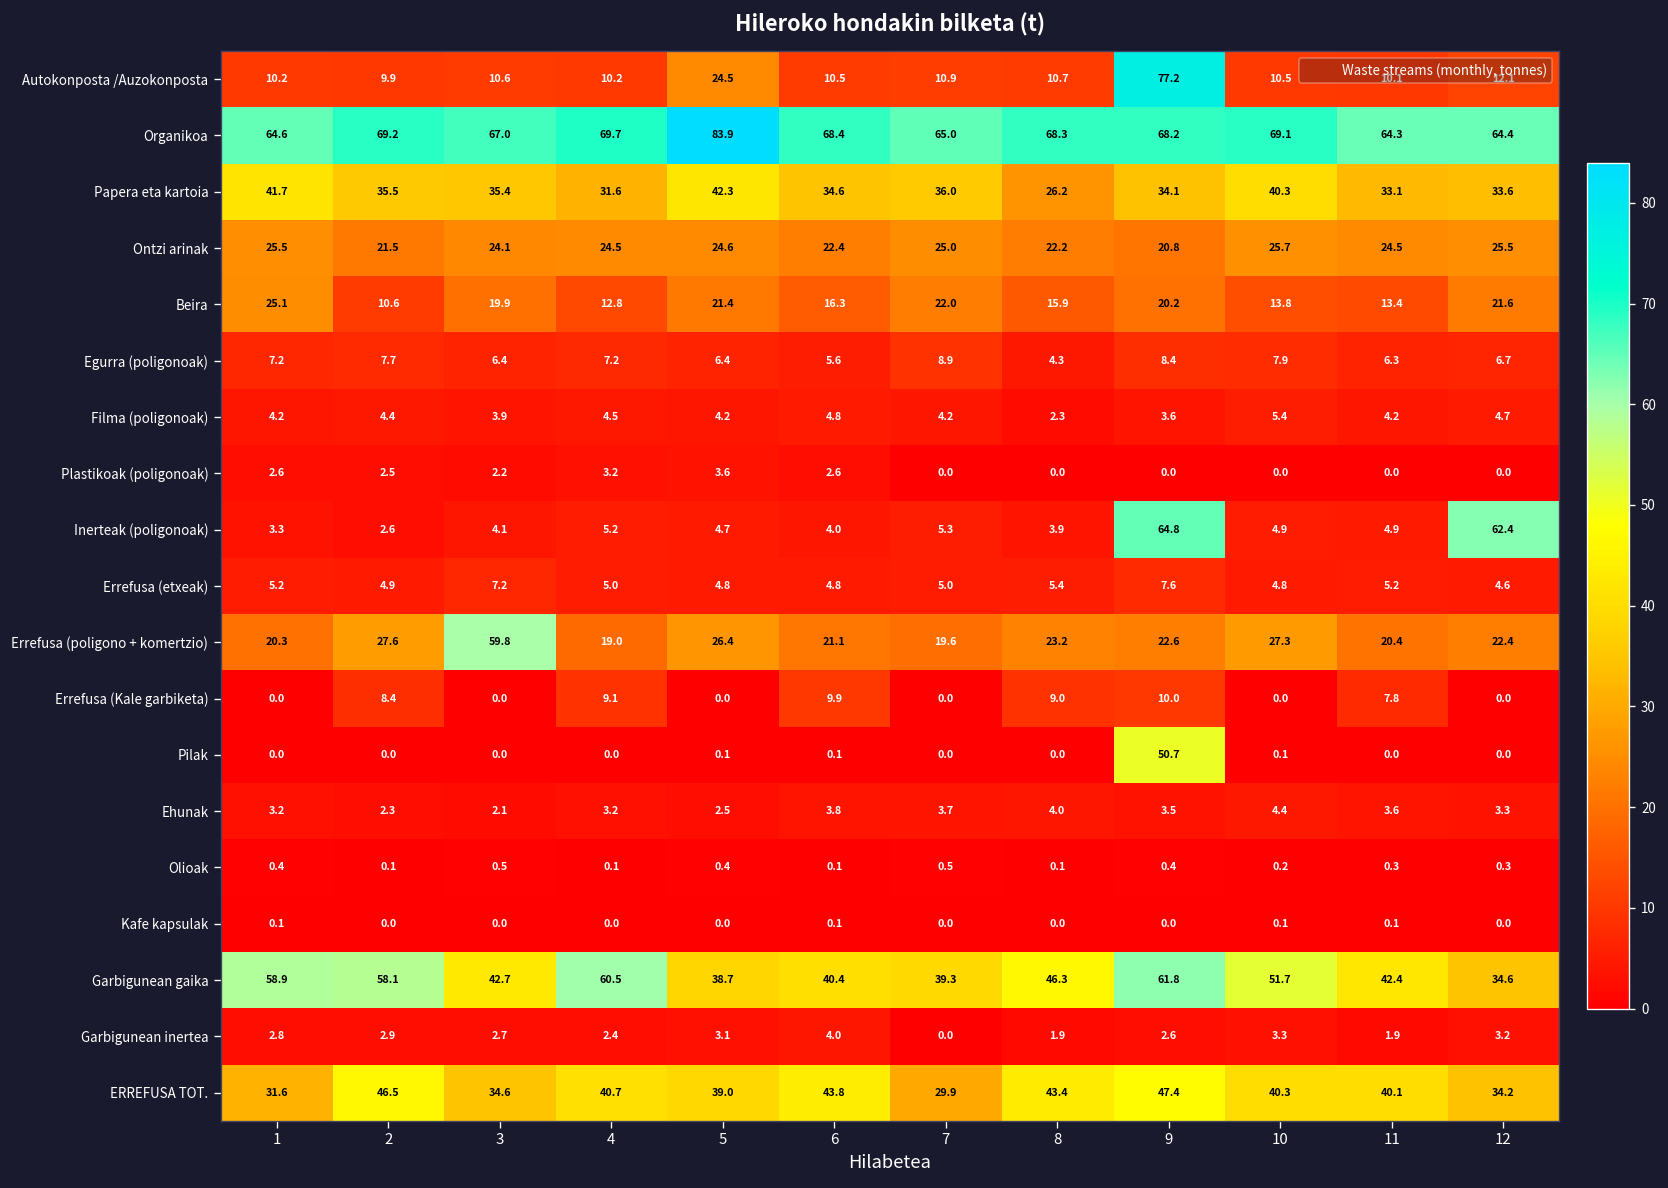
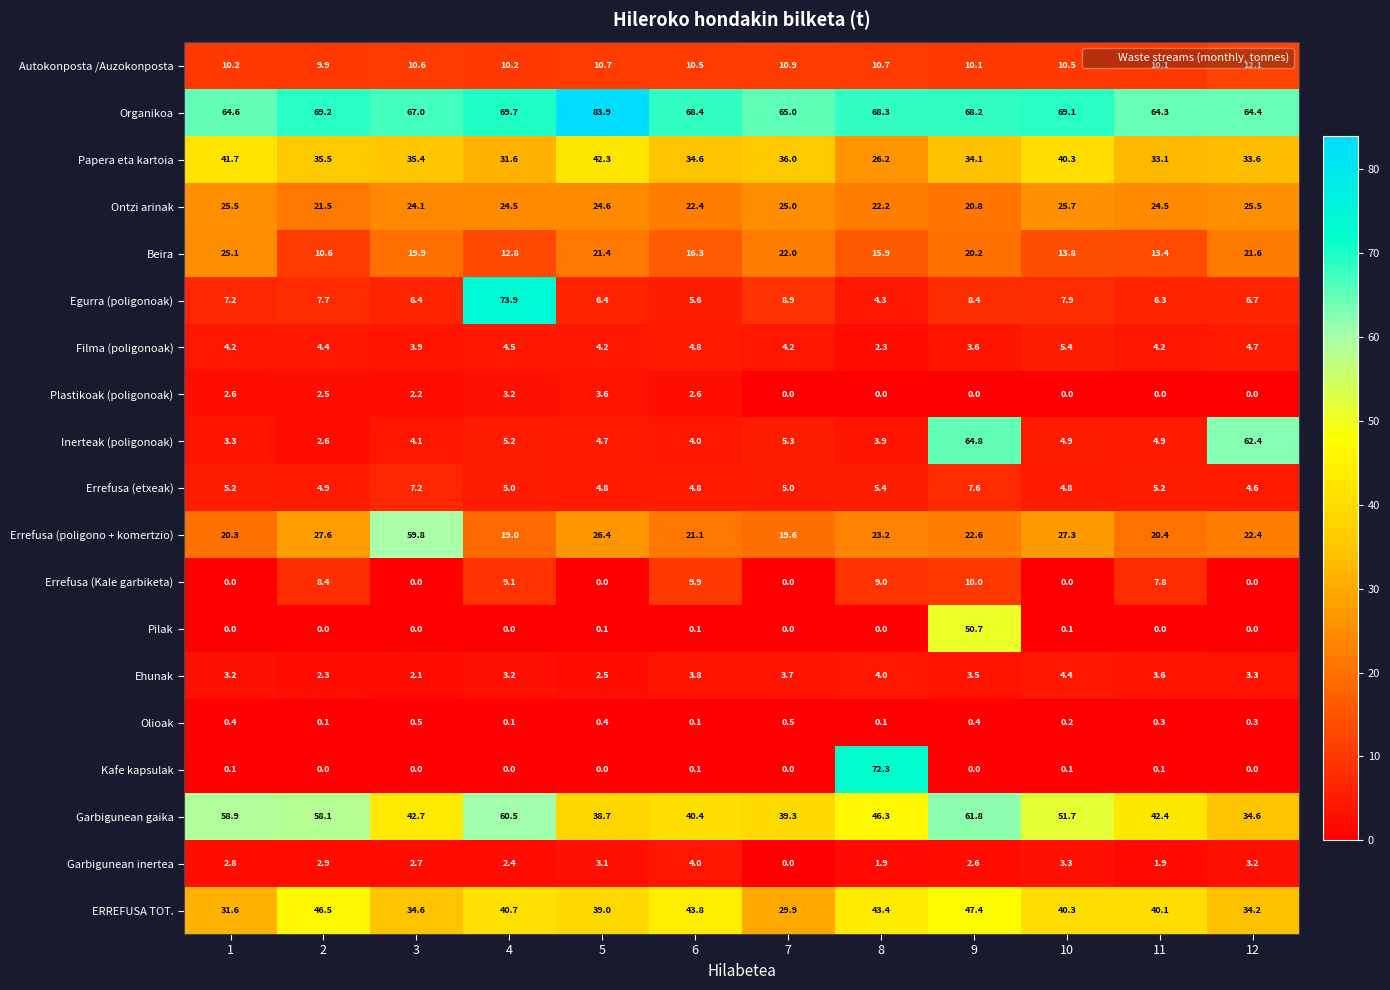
Autokonposta /Auzokonposta, 5: 24.5 -> 10.7
Autokonposta /Auzokonposta, 9: 77.2 -> 10.1
Egurra (poligonoak), 4: 7.2 -> 73.9
Kafe kapsulak, 8: 0.0 -> 72.3
